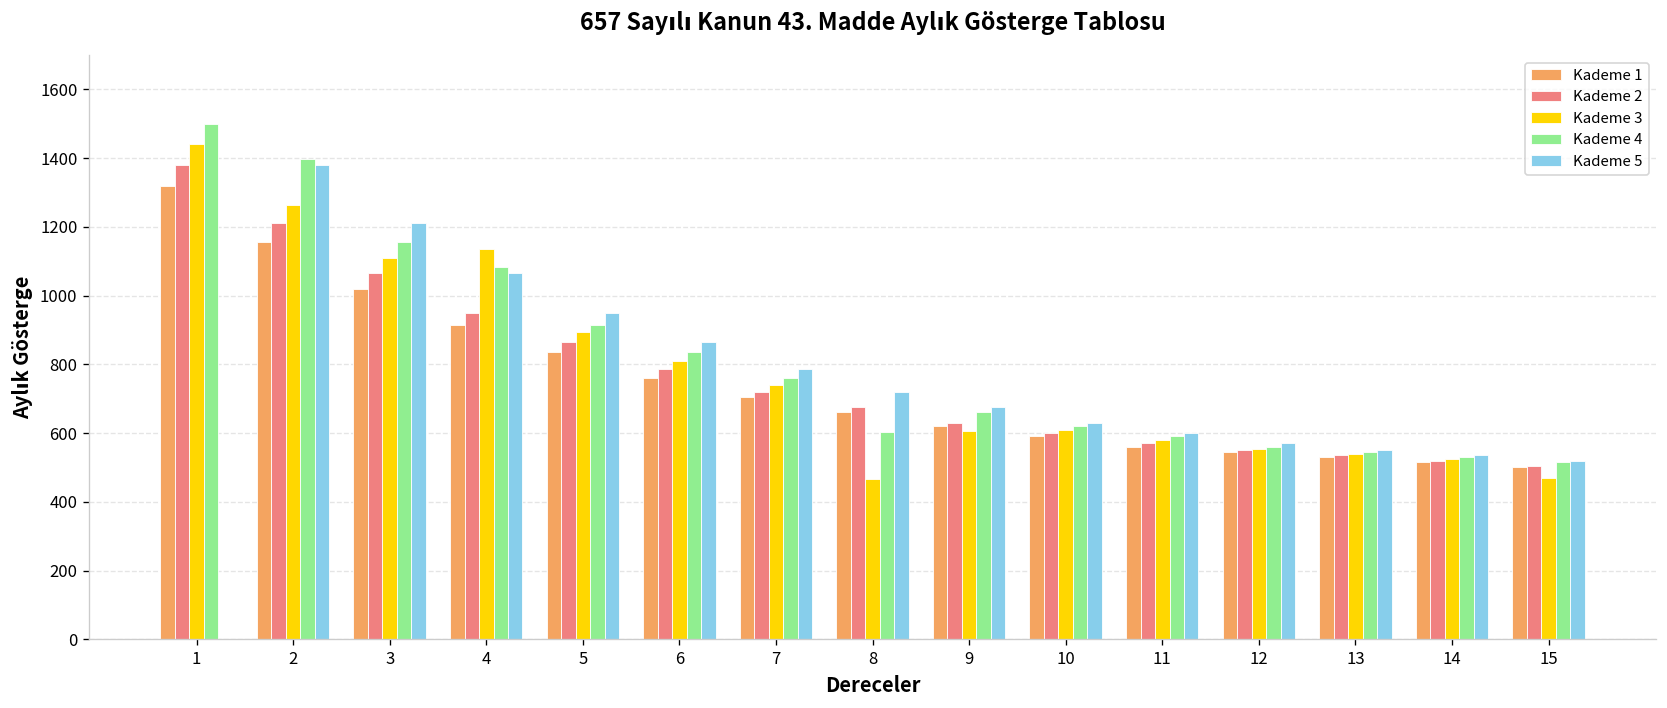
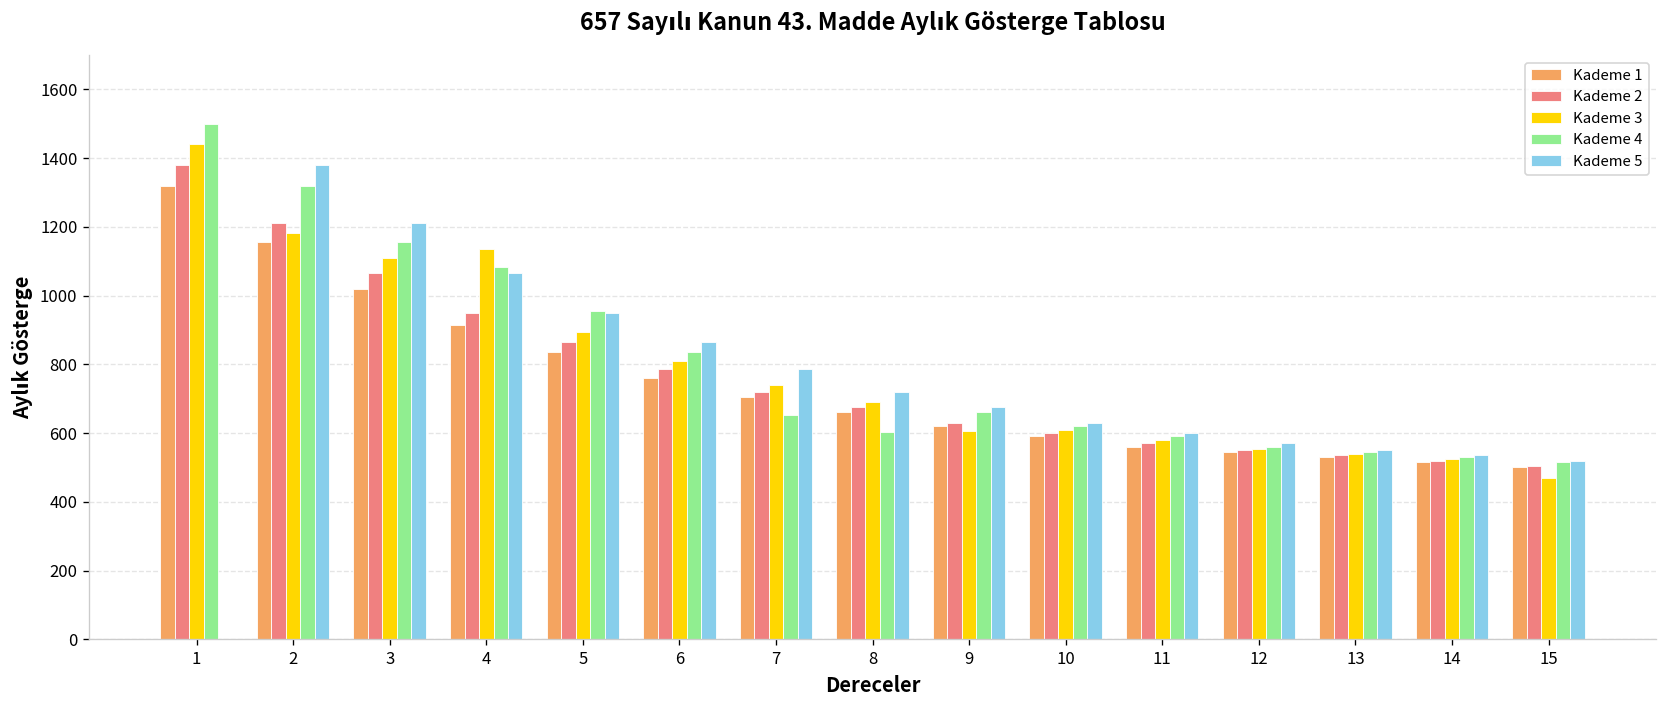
Kademe 3, 2: 1270 -> 1180
Kademe 4, 2: 1400 -> 1320
Kademe 4, 5: 920 -> 960
Kademe 4, 7: 760 -> 650
Kademe 3, 8: 470 -> 690
